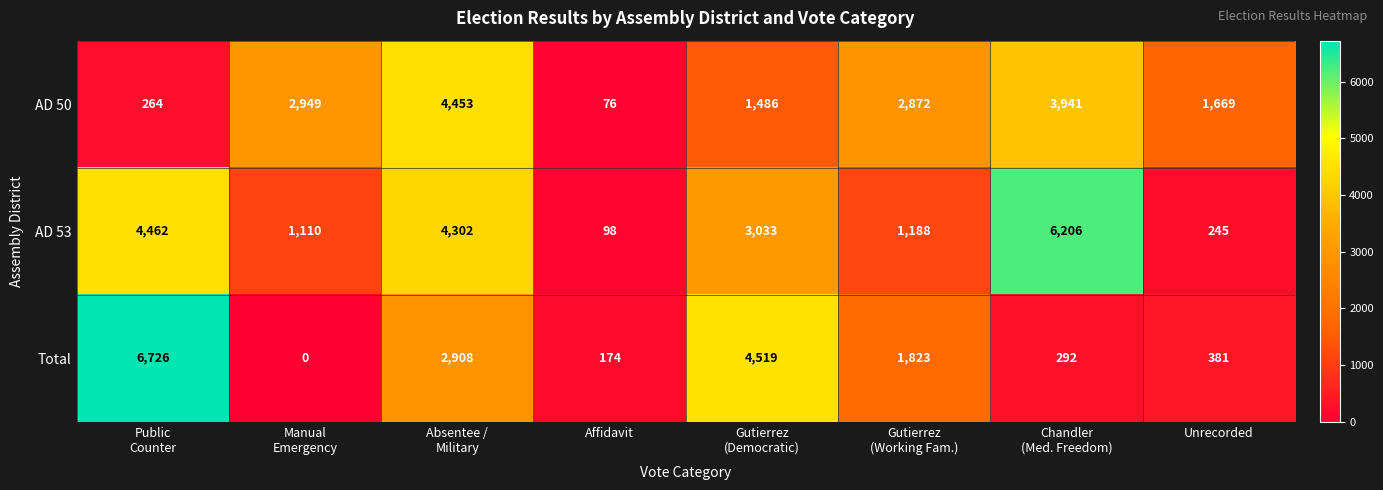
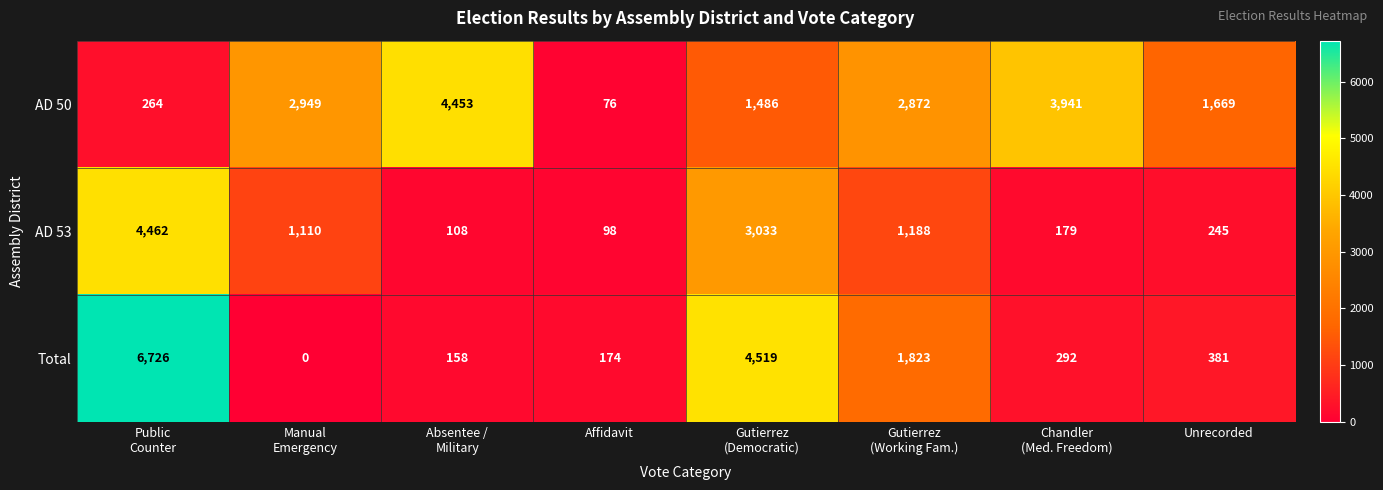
AD 53, Absentee / Military: 4,302 -> 108
AD 53, Chandler (Med. Freedom): 6,206 -> 179
Total, Absentee / Military: 2,908 -> 158
